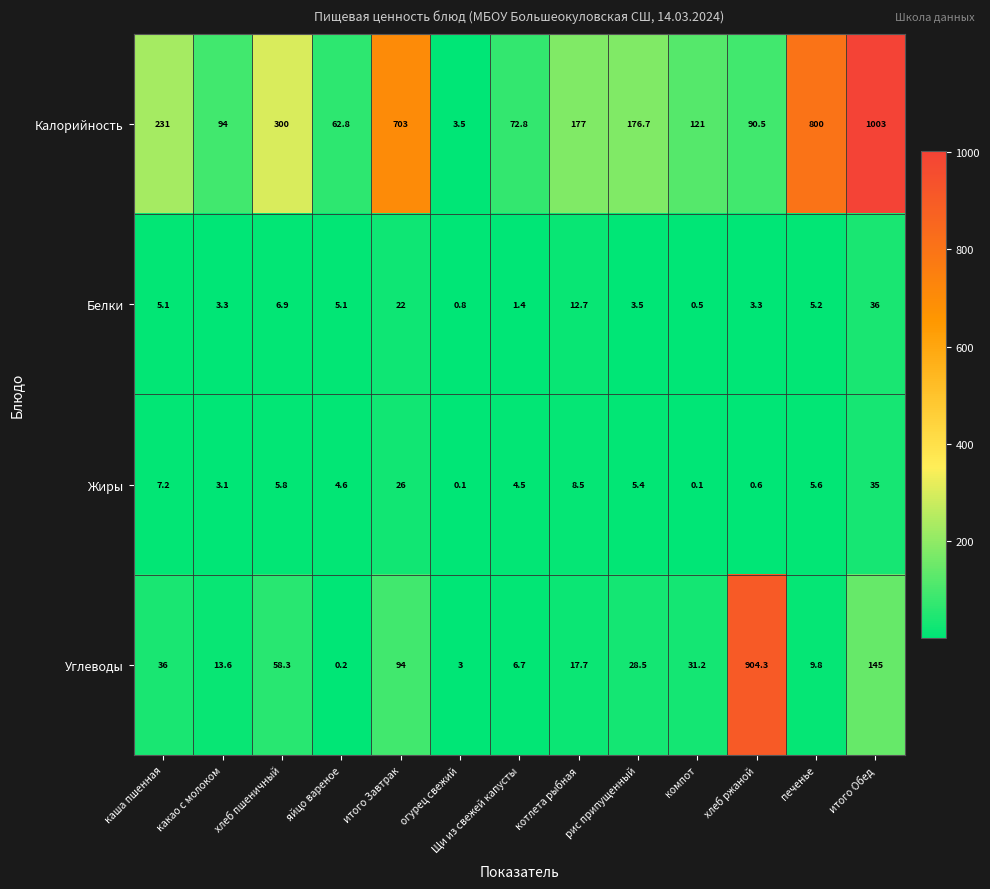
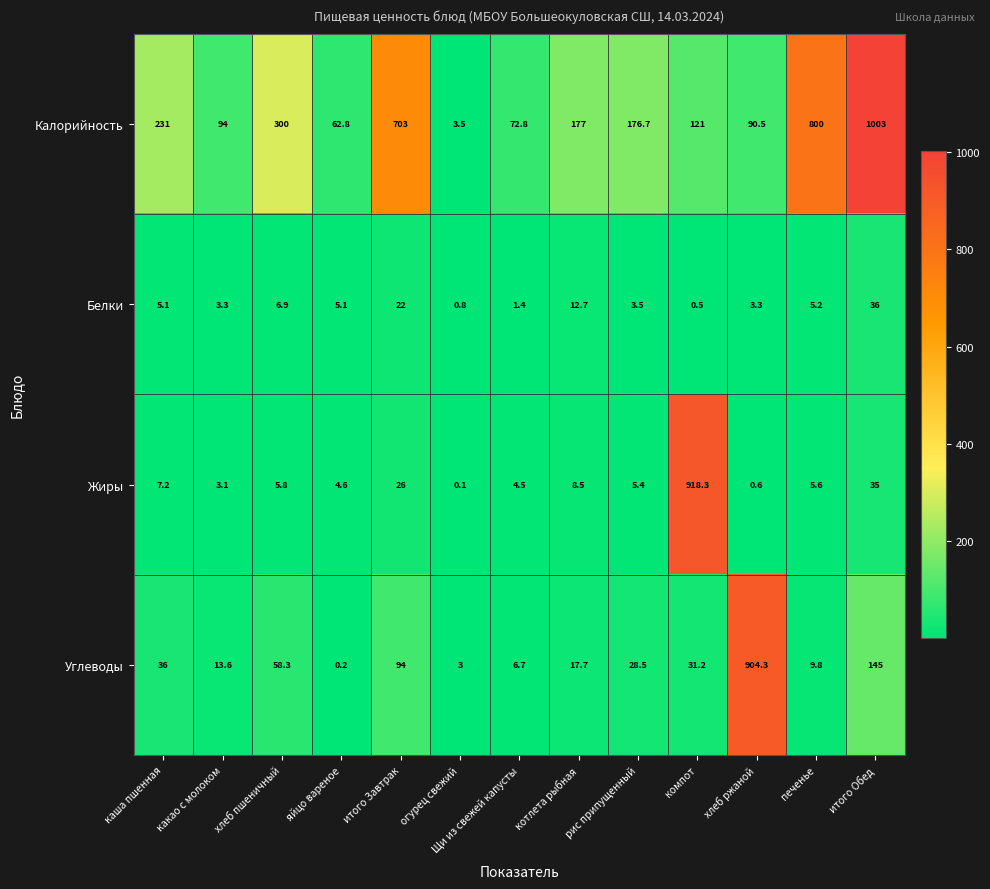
Жиры, компот: 0.1 -> 918.3
